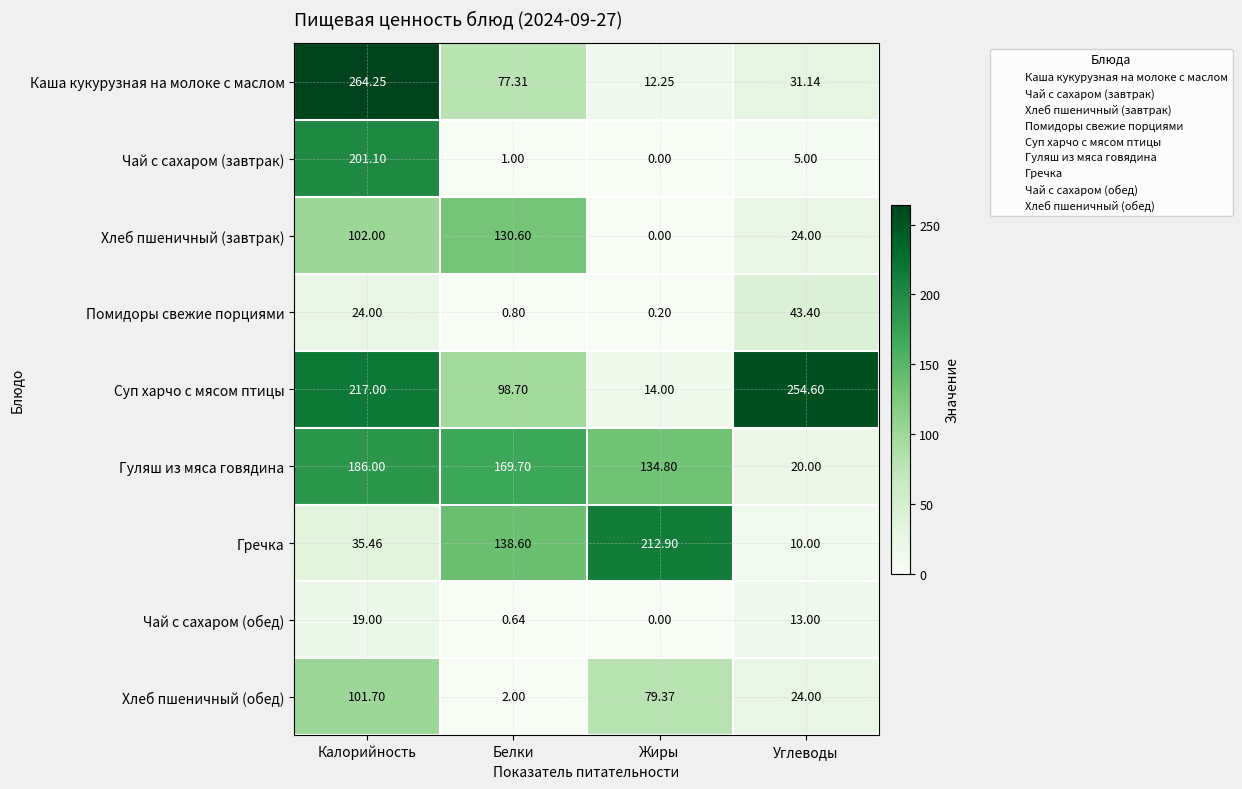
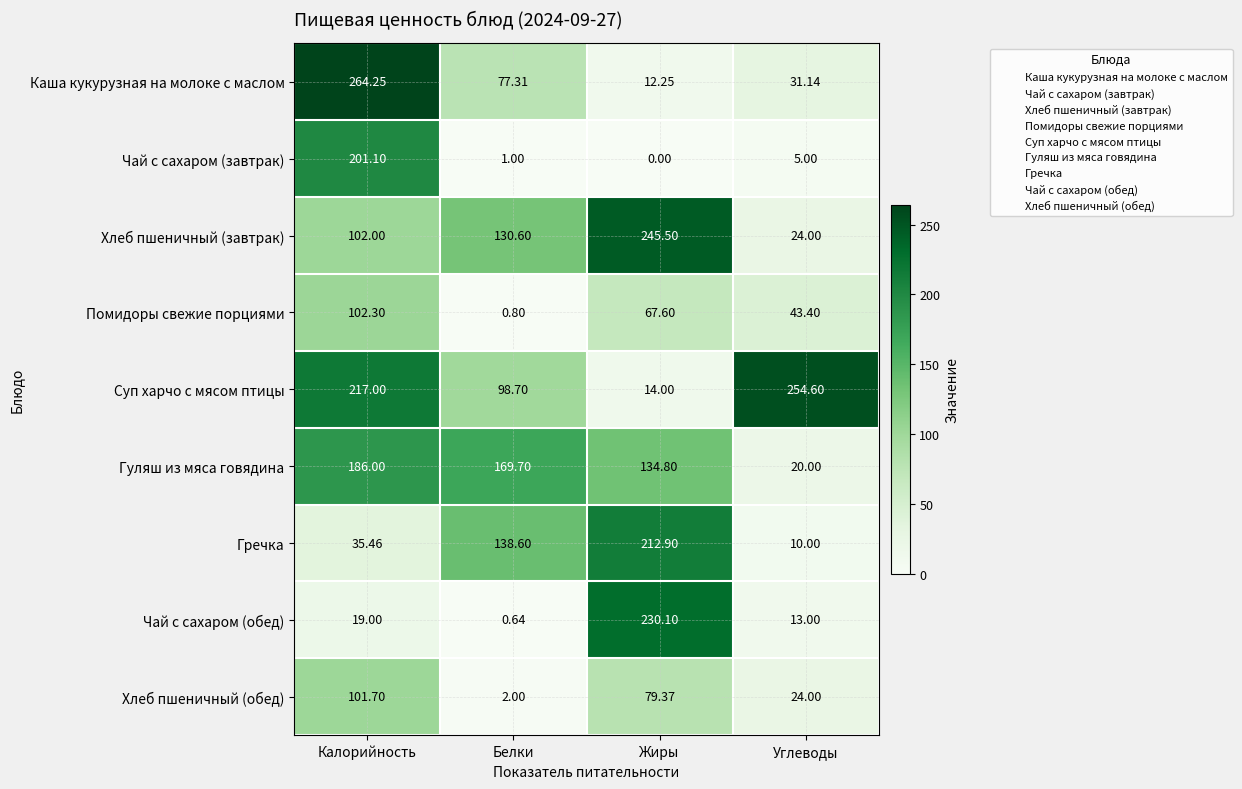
Хлеб пшеничный (завтрак), Жиры: 0.00 -> 245.50
Помидоры свежие порциями, Калорийность: 24.00 -> 102.30
Помидоры свежие порциями, Жиры: 0.20 -> 67.60
Чай с сахаром (обед), Жиры: 0.00 -> 230.10
